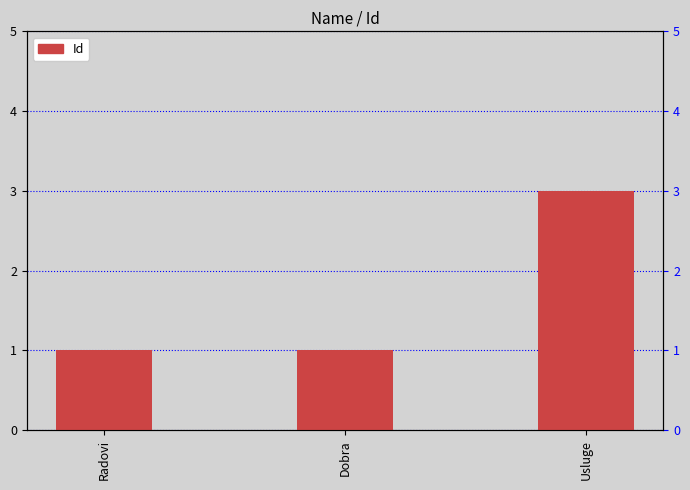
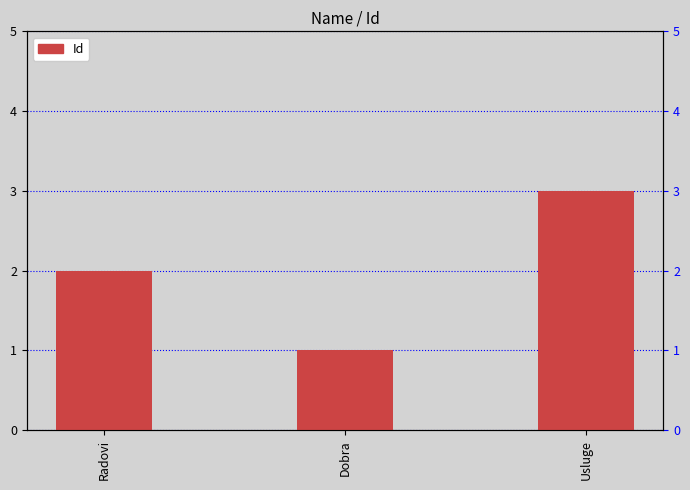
Radovi: 1 -> 2
